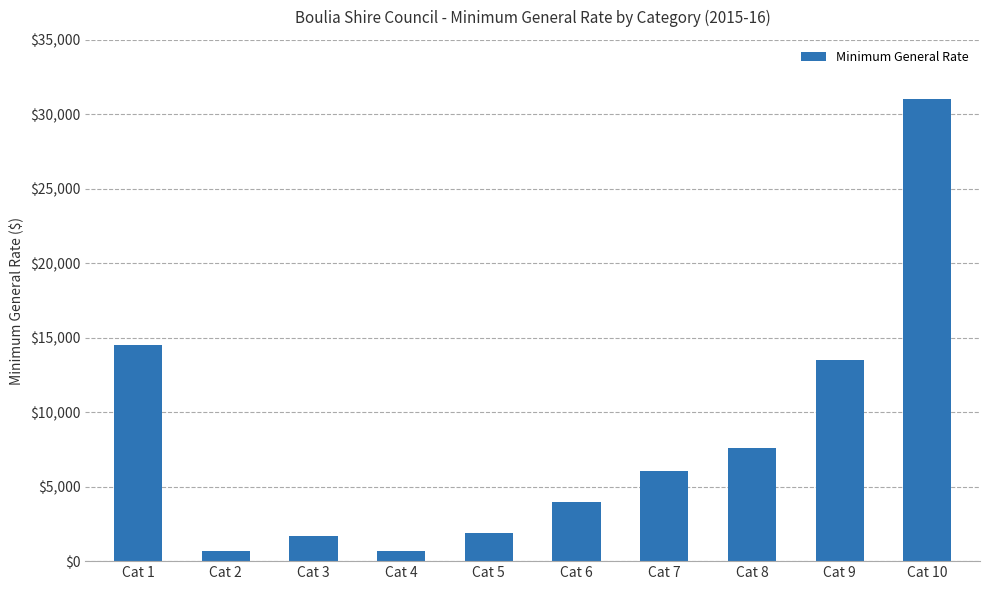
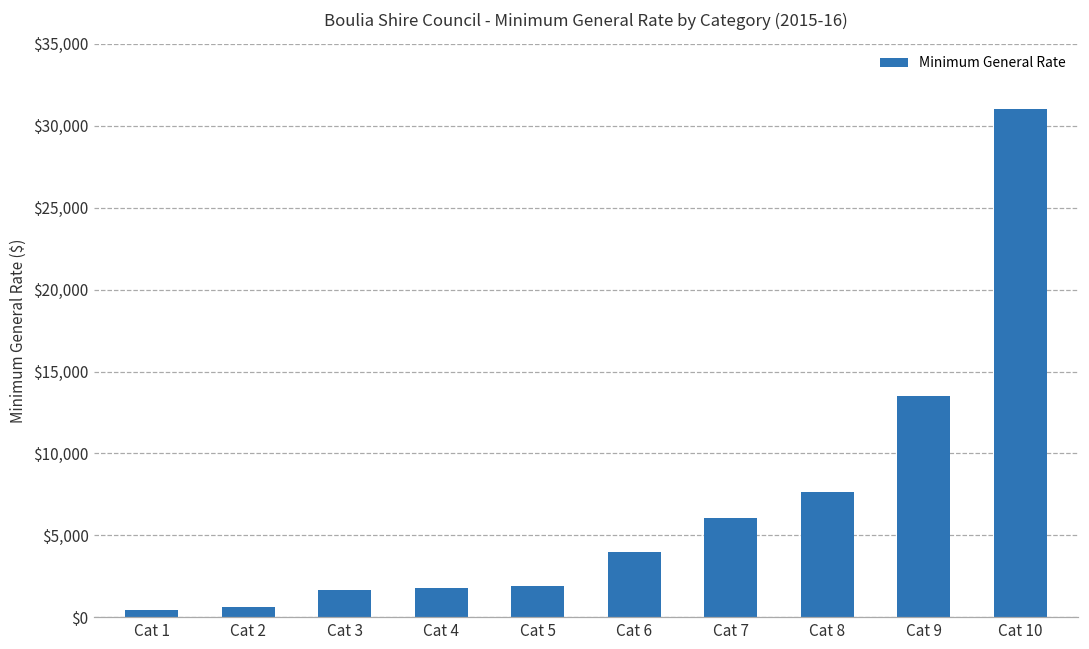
Cat 1: $14,500 -> $400
Cat 4: $700 -> $1,800
